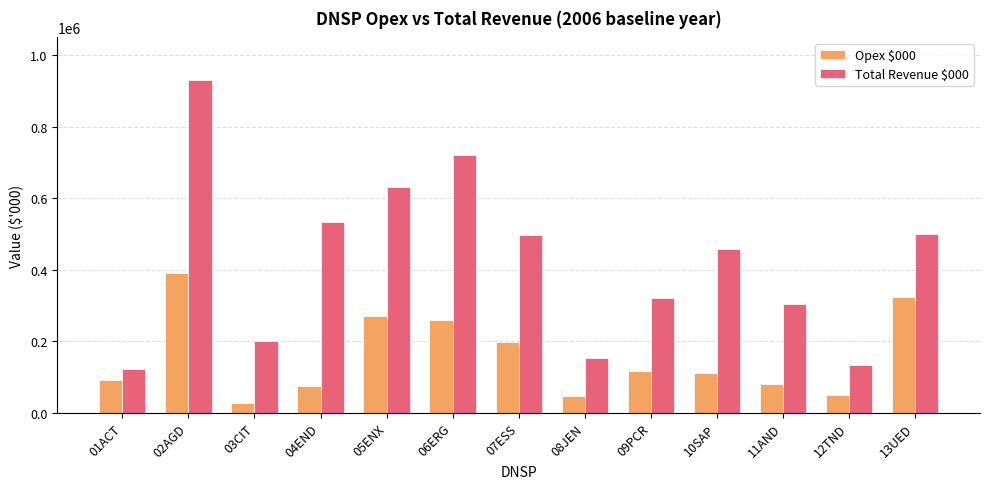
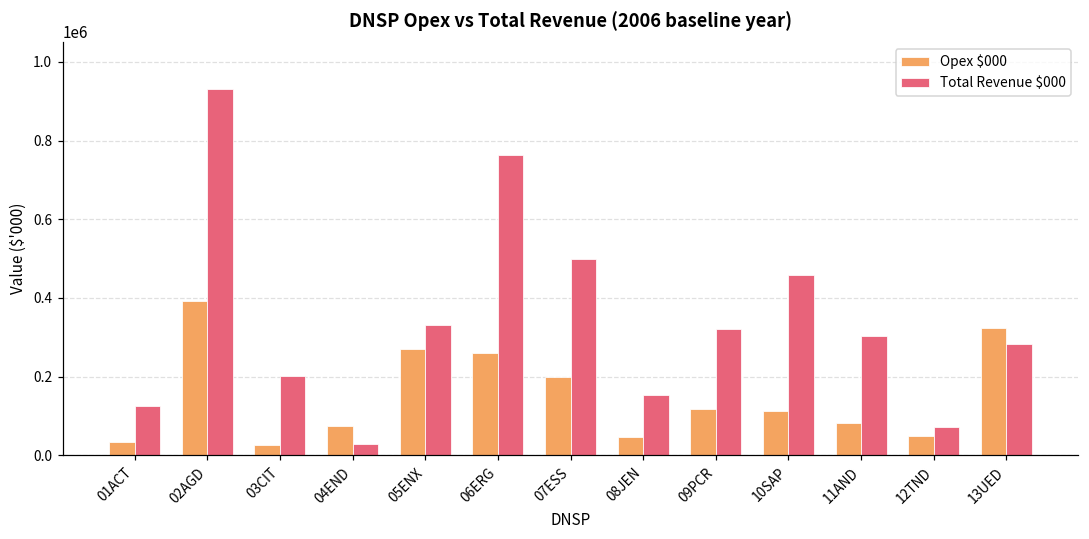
Opex $000, 01ACT: 90000 -> 30000
Total Revenue $000, 04END: 530000 -> 30000
Total Revenue $000, 05ENX: 630000 -> 330000
Total Revenue $000, 06ERG: 720000 -> 760000
Total Revenue $000, 12TND: 130000 -> 70000
Total Revenue $000, 13UED: 500000 -> 280000
